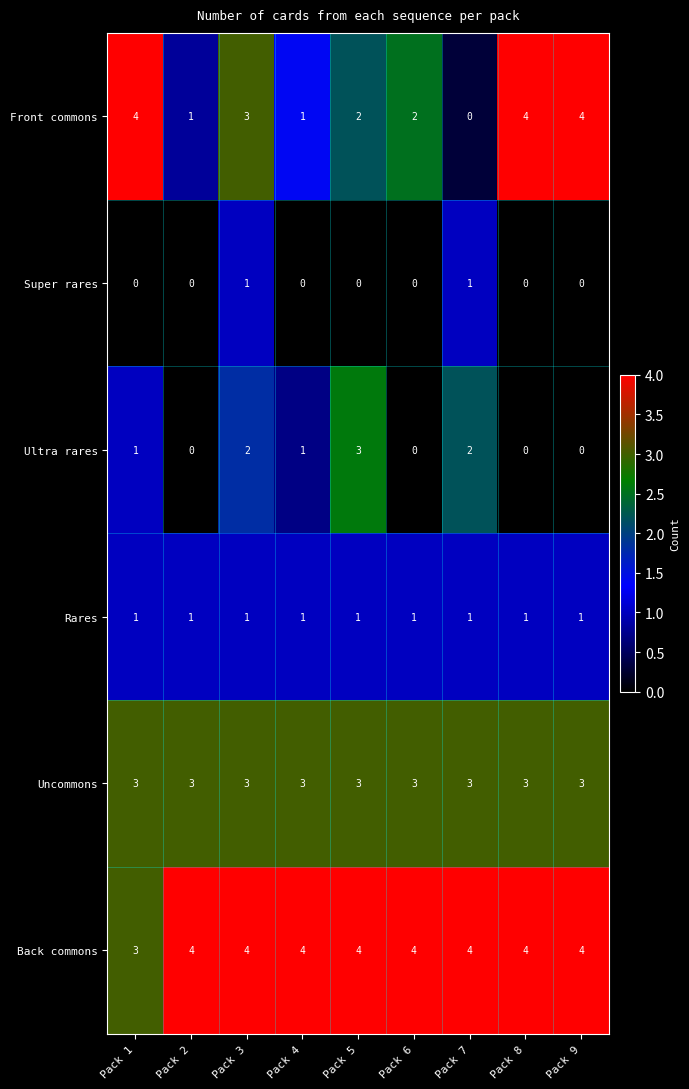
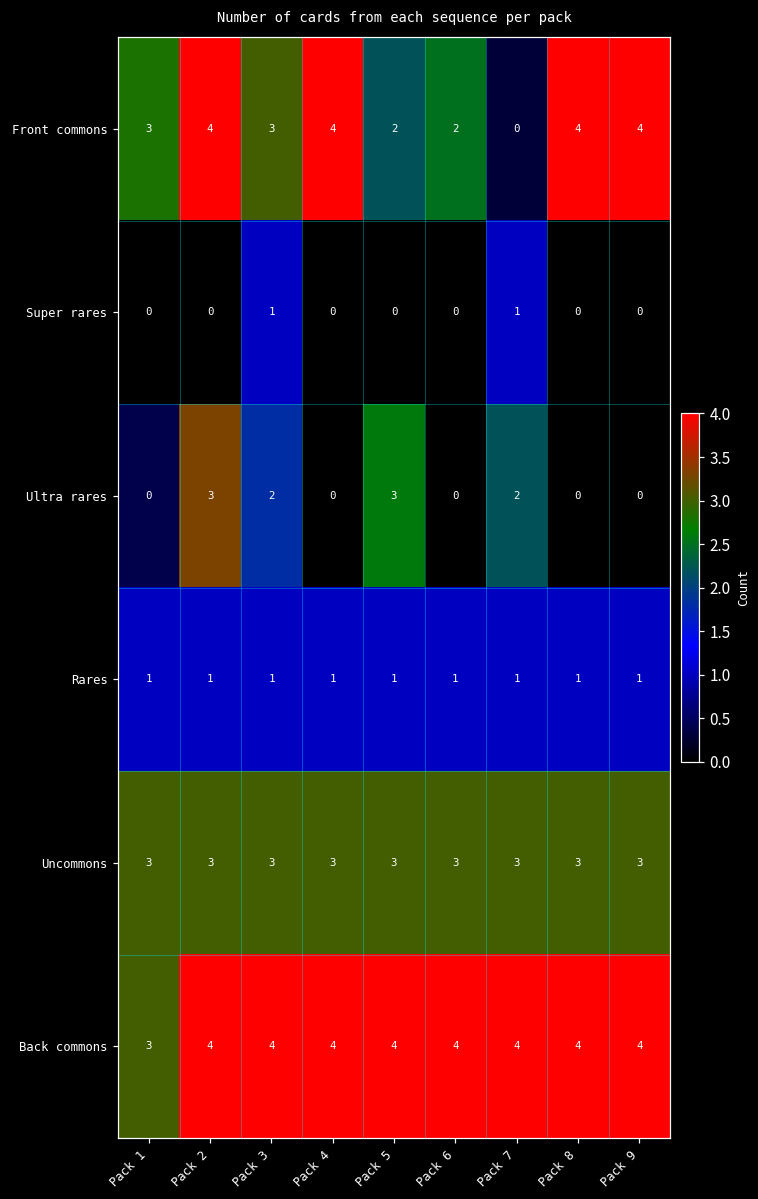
Front commons, Pack 1: 4 -> 3
Front commons, Pack 2: 1 -> 4
Front commons, Pack 4: 1 -> 4
Ultra rares, Pack 1: 1 -> 0
Ultra rares, Pack 2: 0 -> 3
Ultra rares, Pack 4: 1 -> 0
